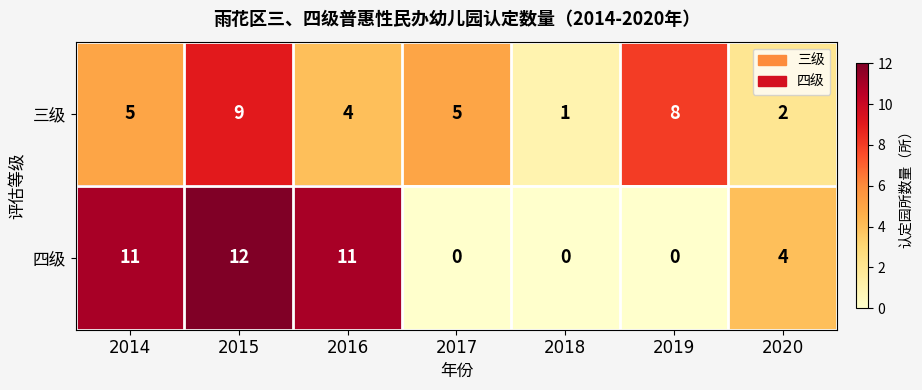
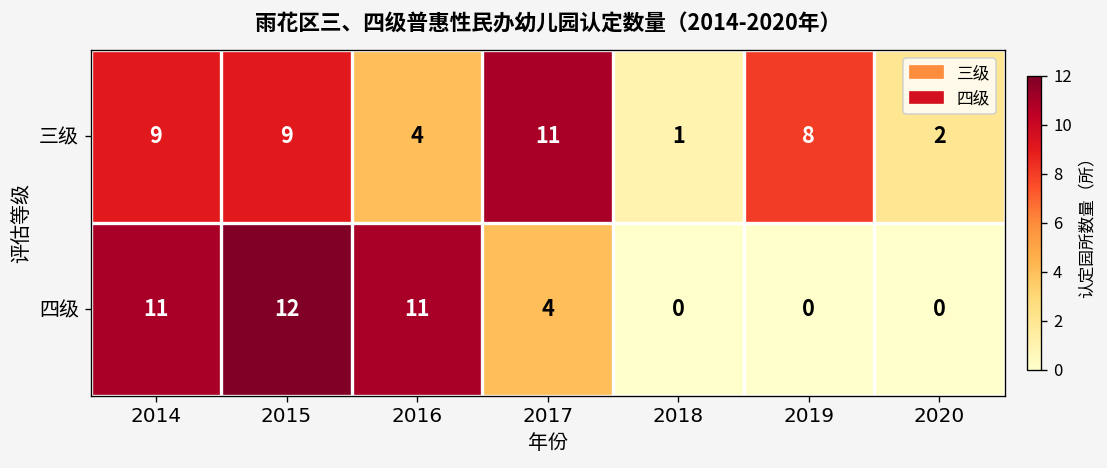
三级, 2014: 5 -> 9
三级, 2017: 5 -> 11
四级, 2017: 0 -> 4
四级, 2020: 4 -> 0
